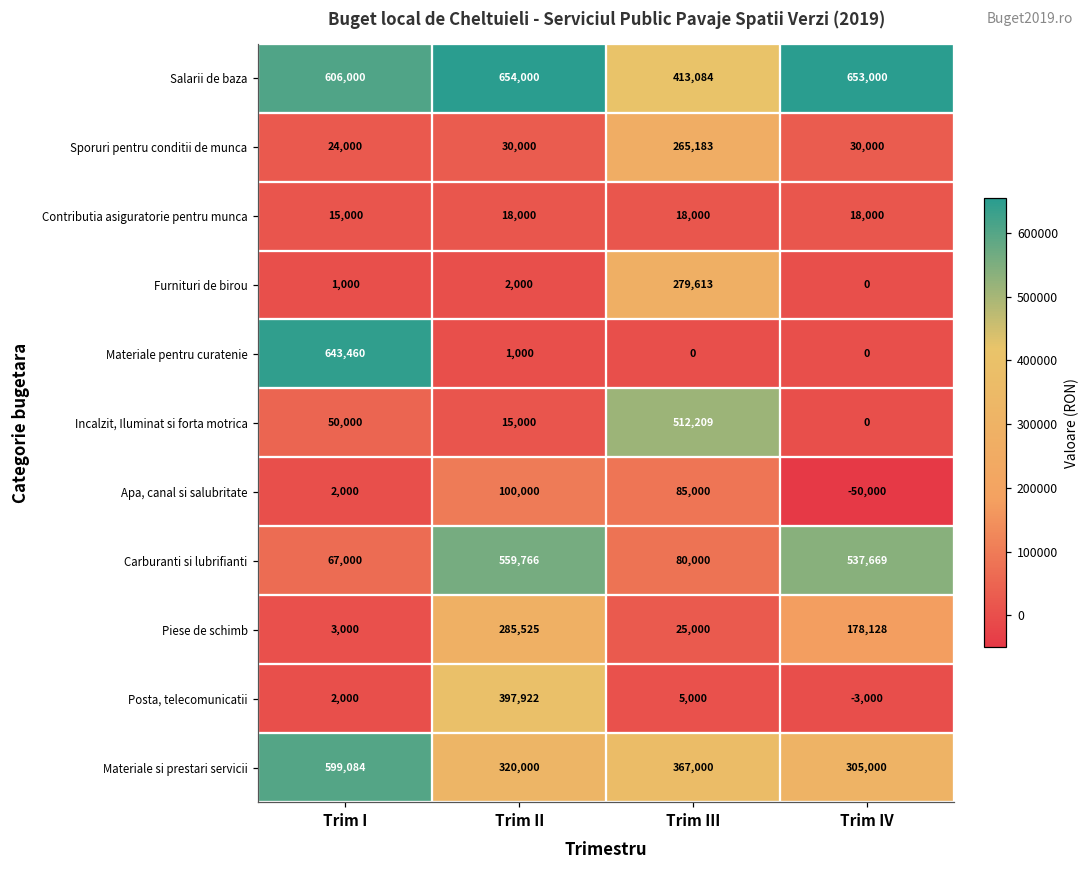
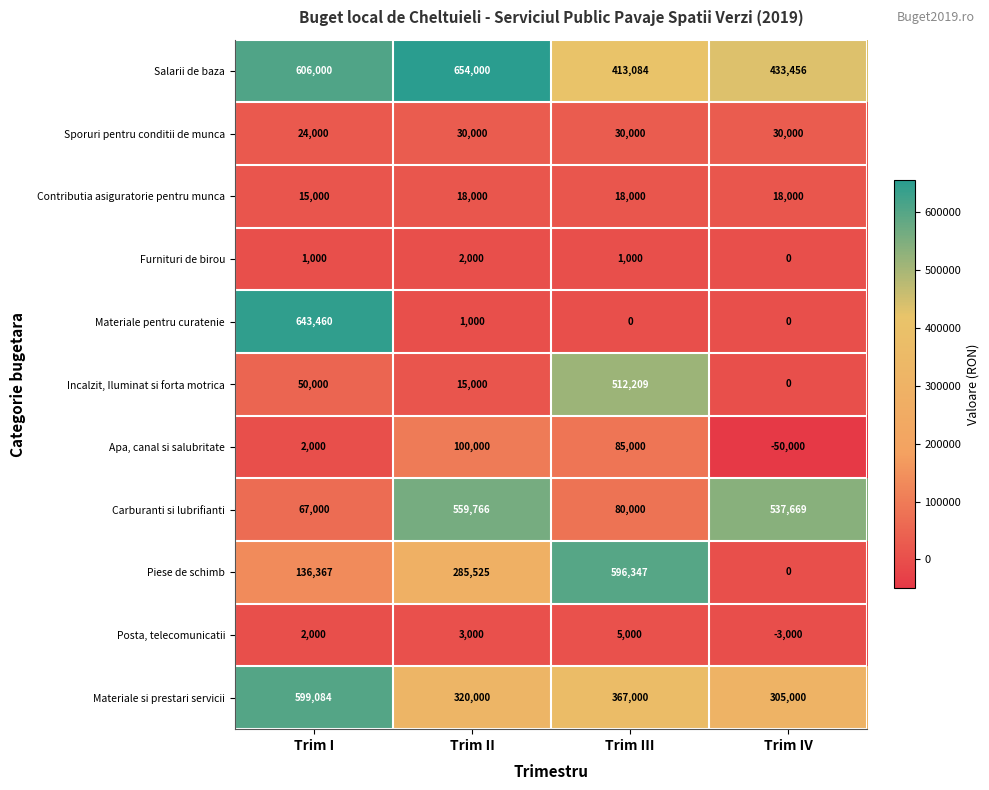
Salarii de baza, Trim IV: 653,000 -> 433,456
Sporuri pentru conditii de munca, Trim III: 265,183 -> 30,000
Furnituri de birou, Trim III: 279,613 -> 1,000
Piese de schimb, Trim I: 3,000 -> 136,367
Piese de schimb, Trim III: 25,000 -> 596,347
Piese de schimb, Trim IV: 178,128 -> 0
Posta, telecomunicatii, Trim II: 397,922 -> 3,000
